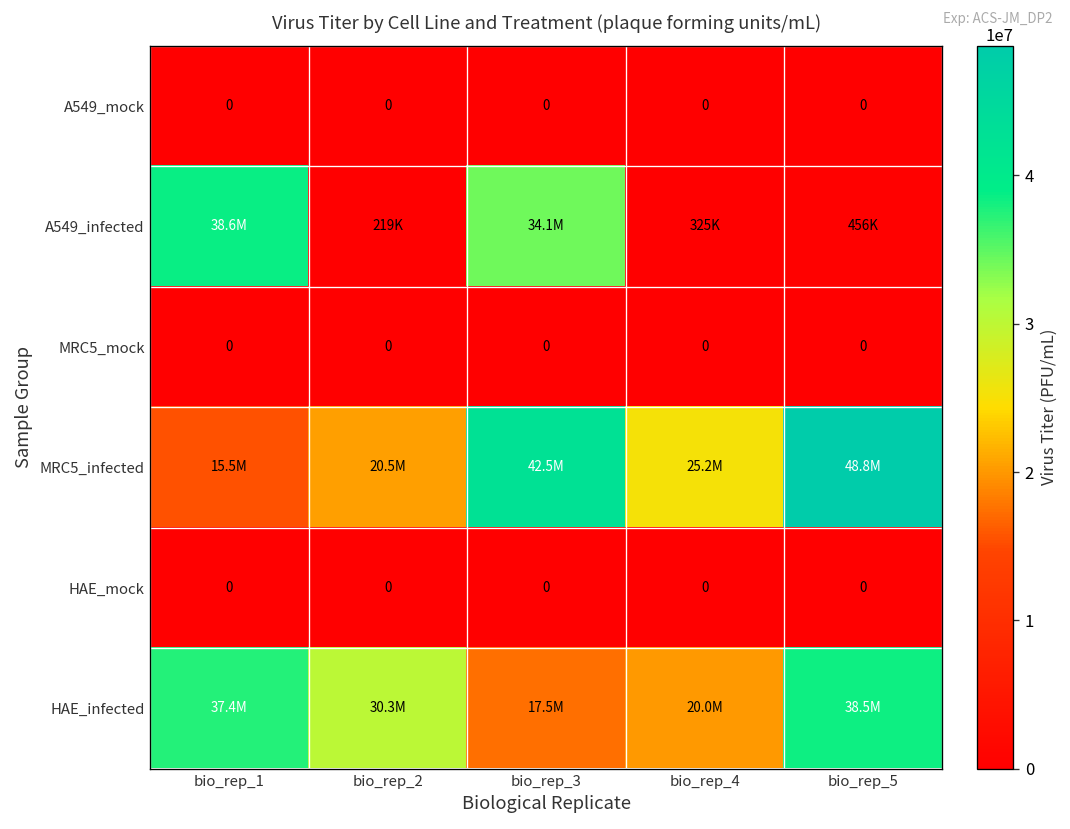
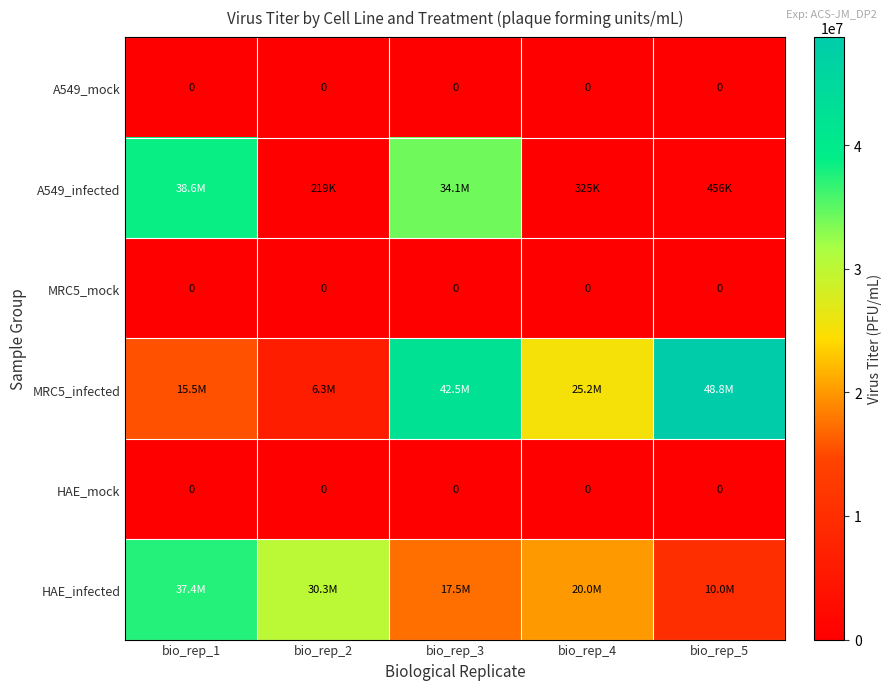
MRC5_infected, bio_rep_2: 20.5M -> 6.3M
HAE_infected, bio_rep_5: 38.5M -> 10.0M
